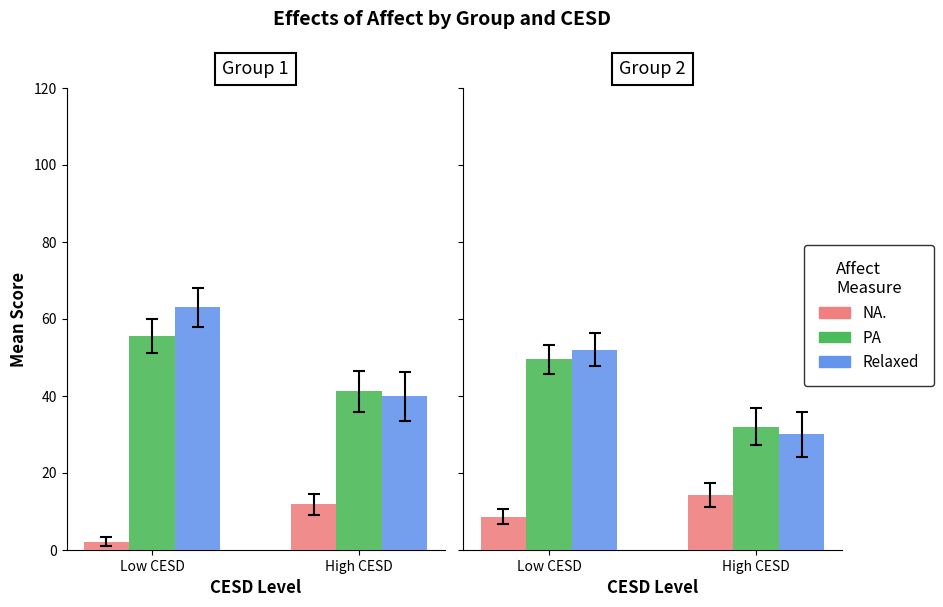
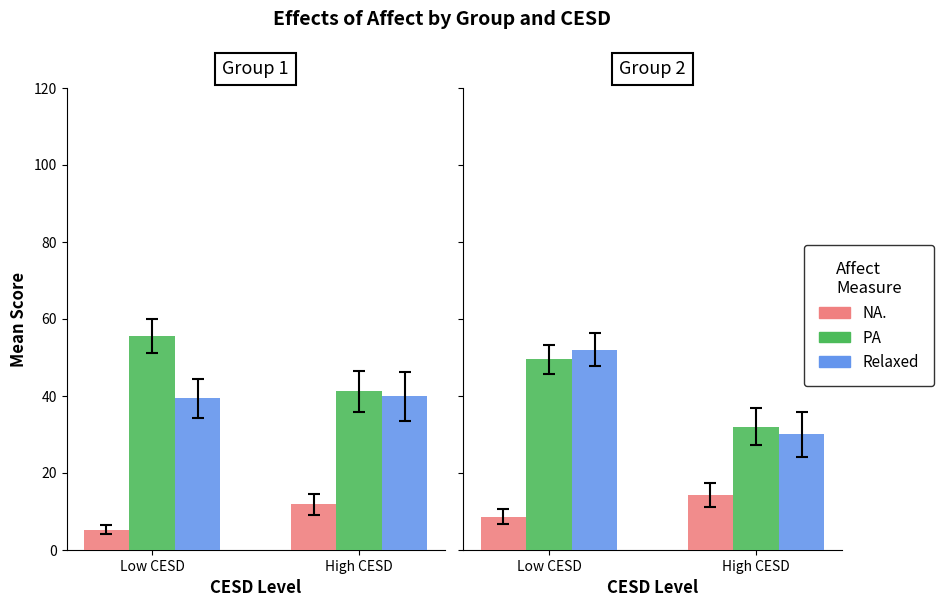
Group 1, NA., Low CESD: 2 -> 5
Group 1, Relaxed, Low CESD: 63 -> 39
